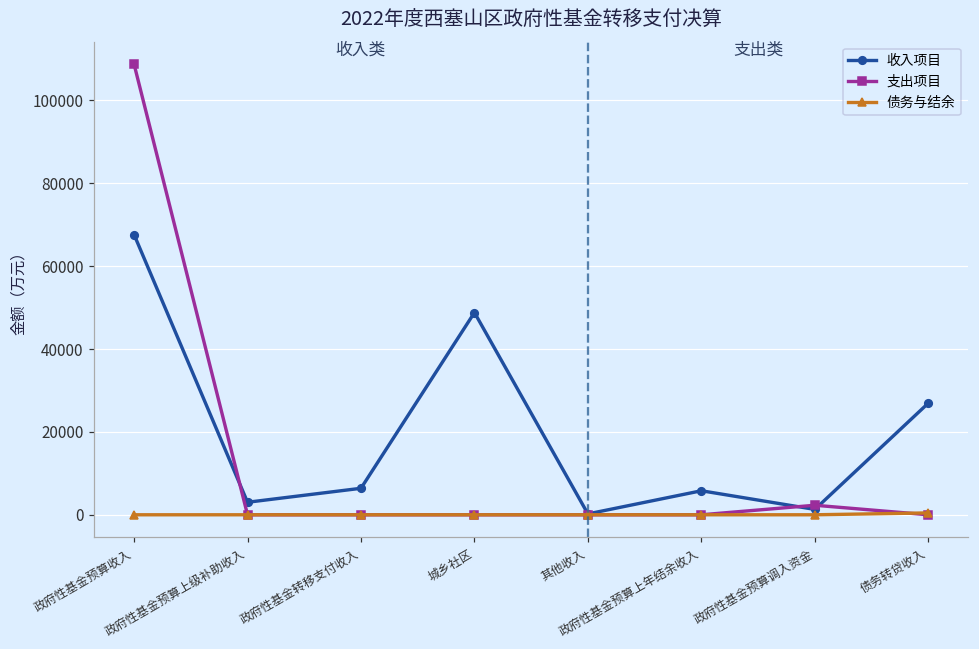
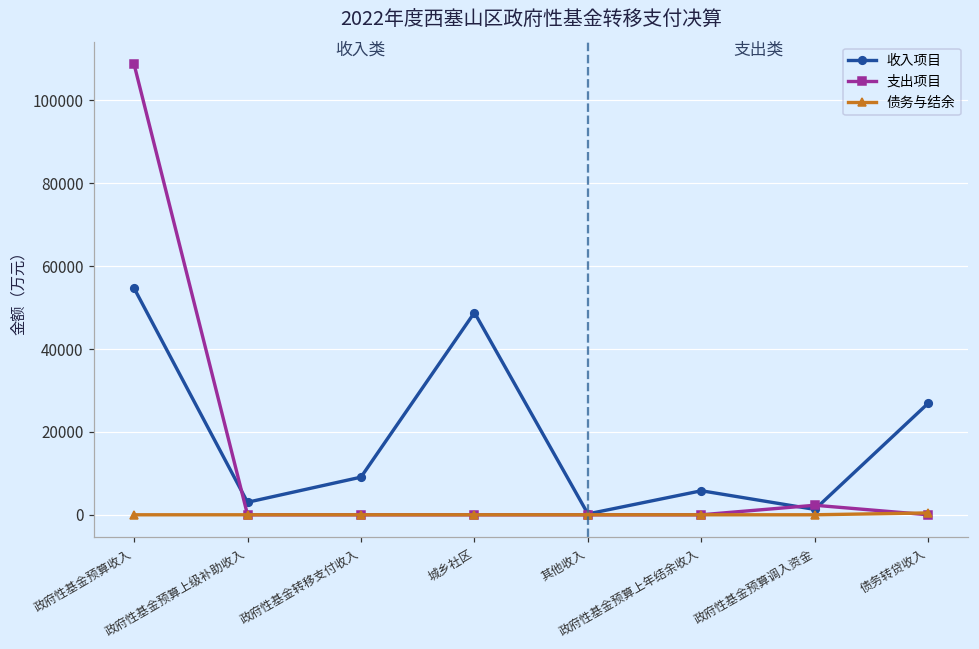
收入项目, 政府性基金预算收入: 68000 -> 55000
收入项目, 政府性基金转移支付收入: 6000 -> 9000
